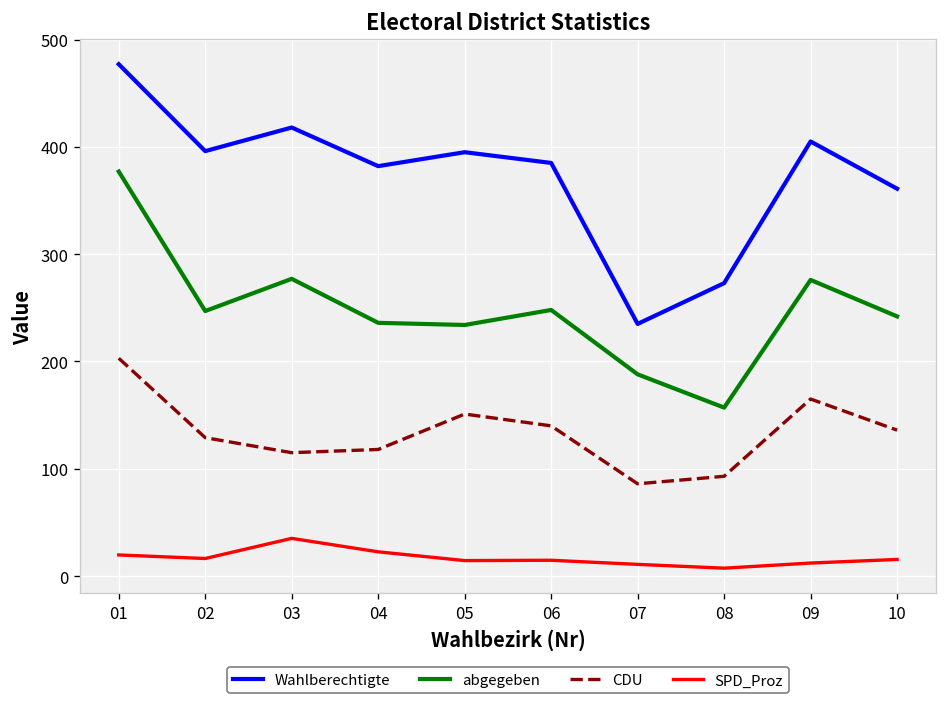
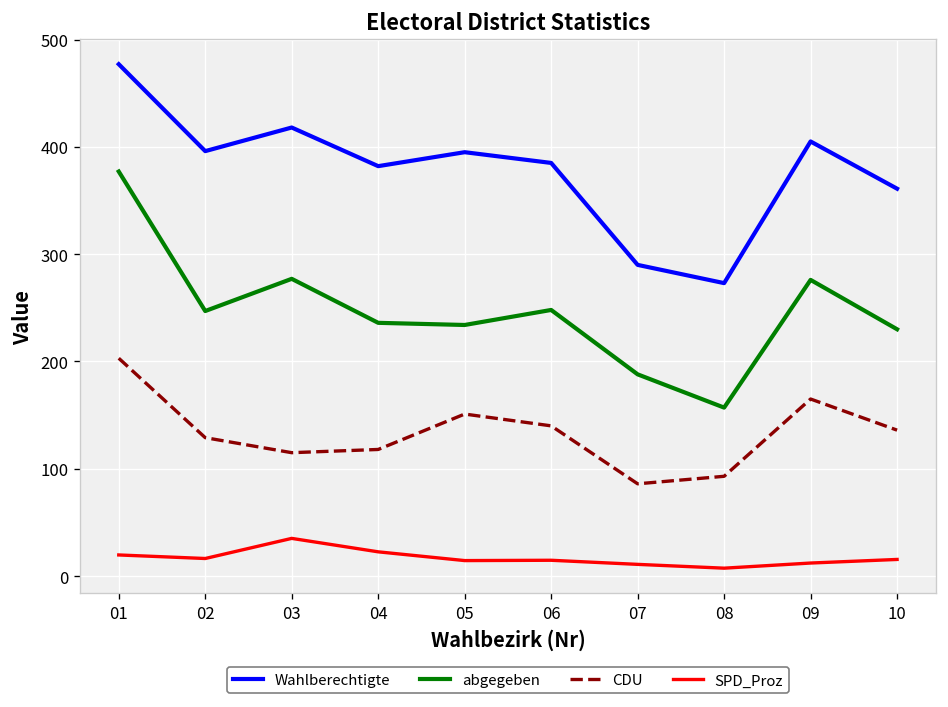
Wahlberechtigte, 07: 240 -> 290
abgegeben, 10: 240 -> 230
